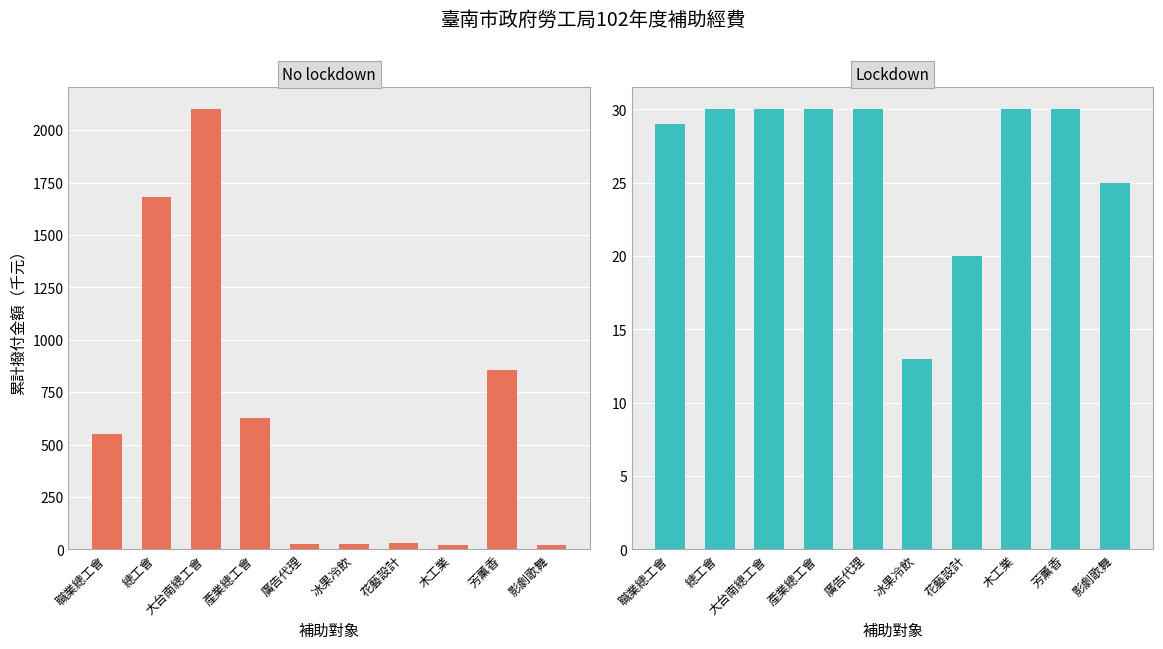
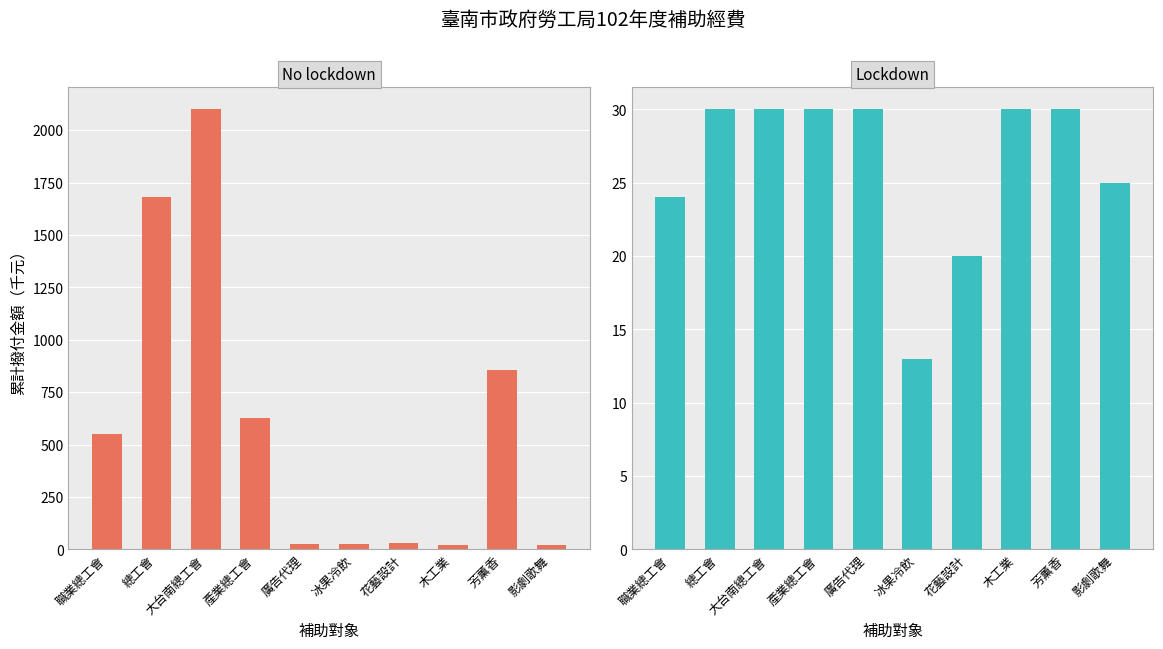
Lockdown, 職業總工會: 29 -> 24
